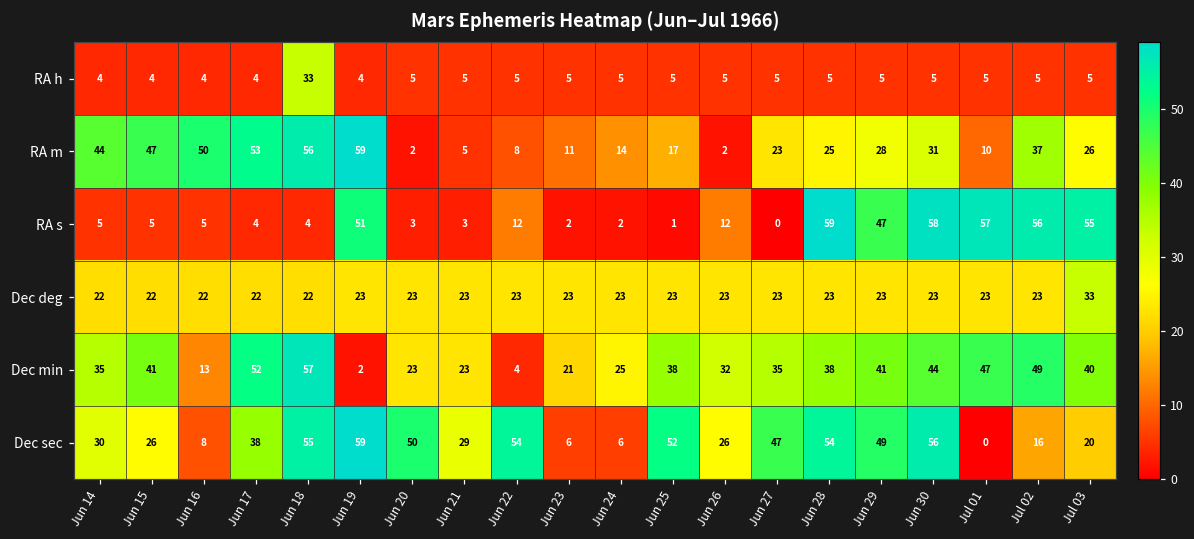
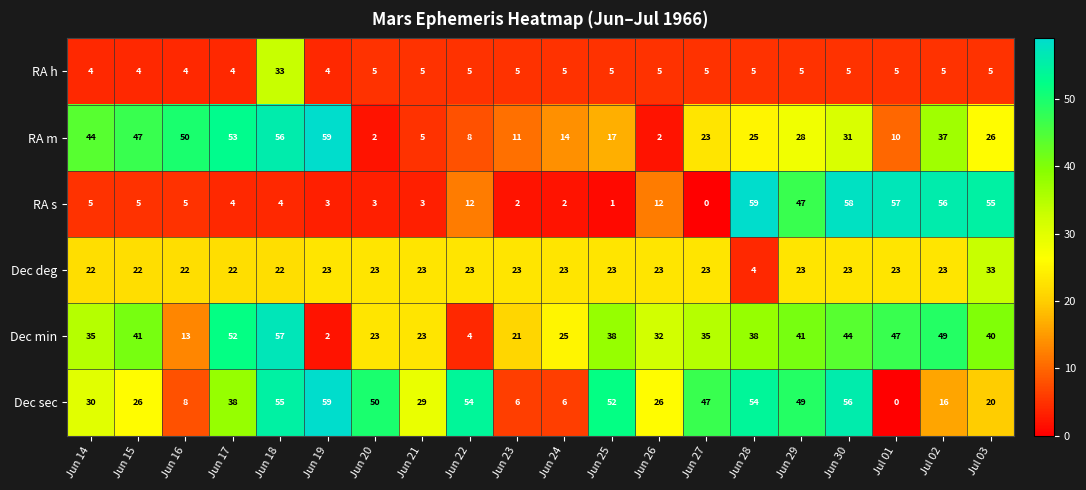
RA s, Jun 19: 51 -> 3
Dec deg, Jun 28: 23 -> 4
